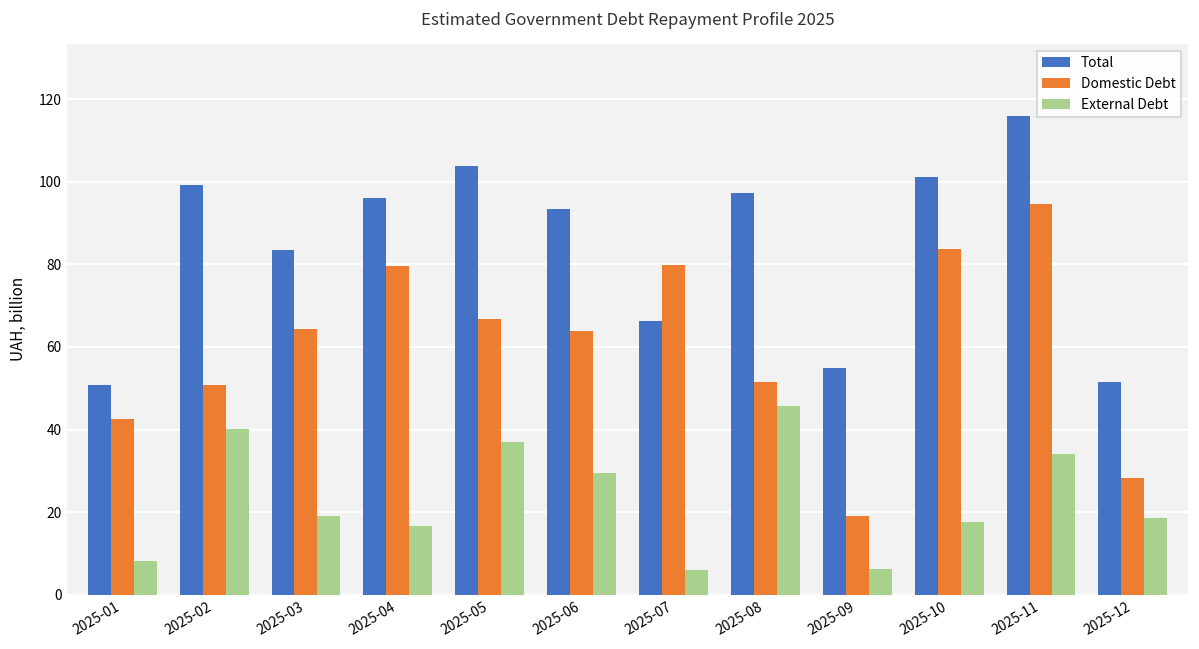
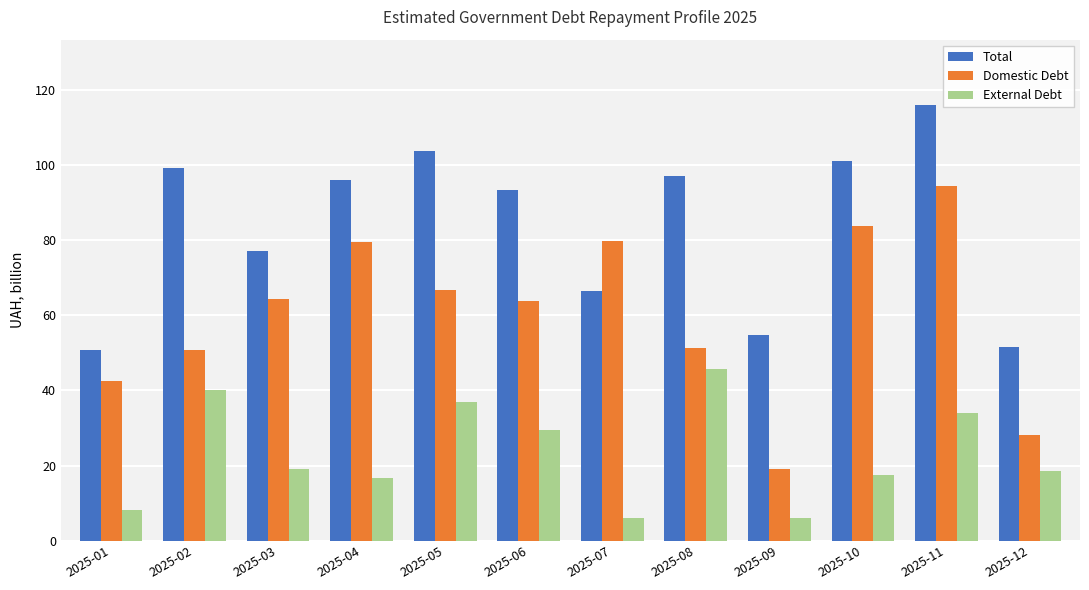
Total, 2025-03: 83 -> 77
